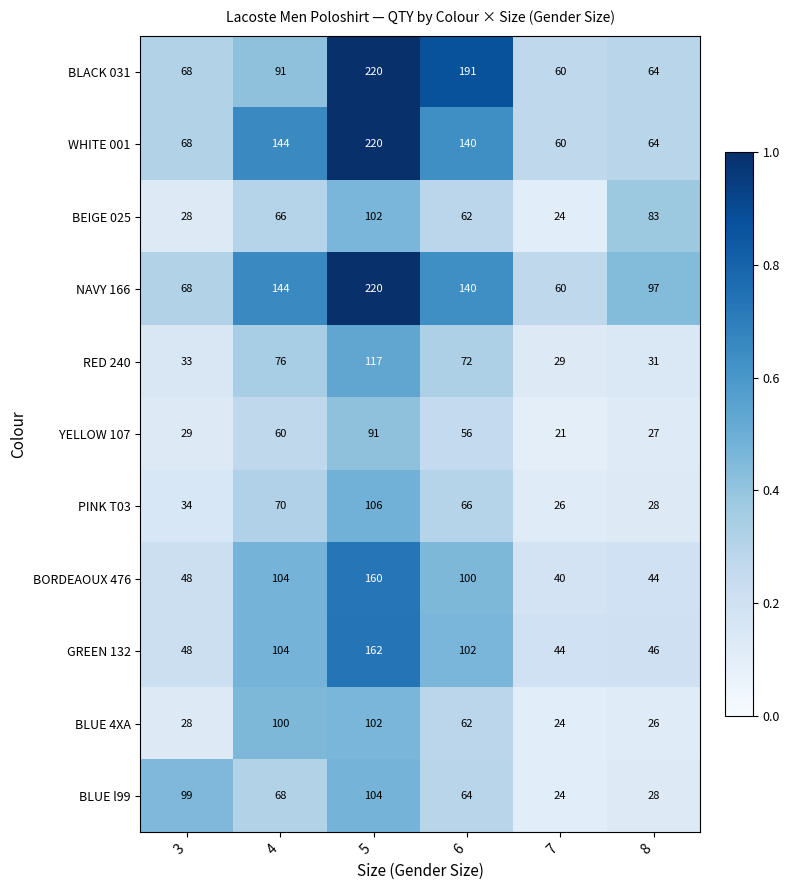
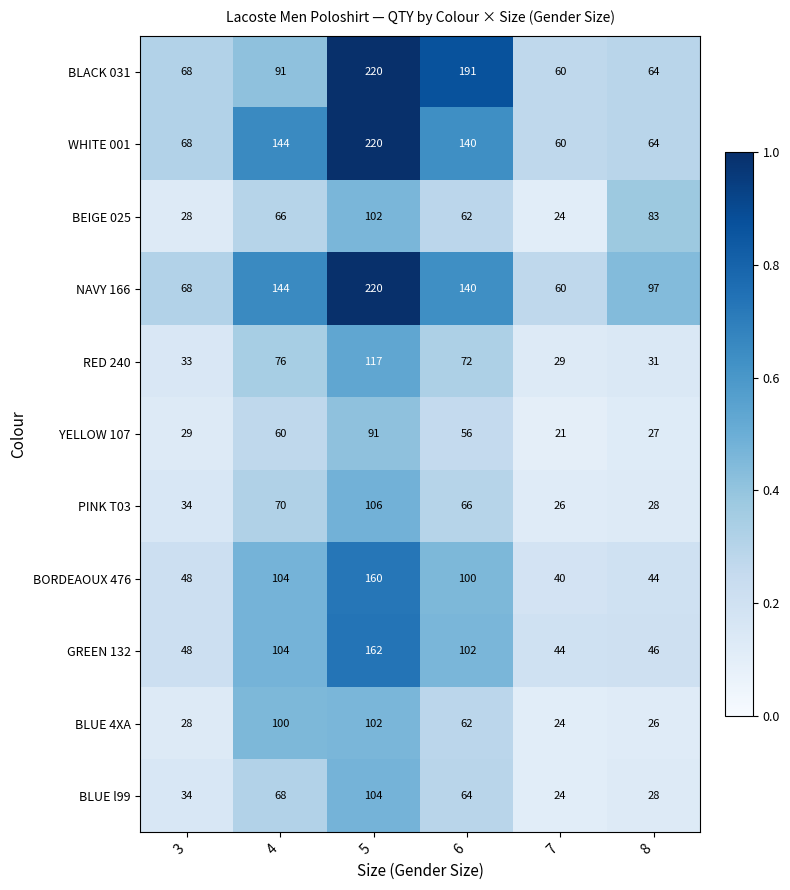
BLUE l99, 3: 99 -> 34
